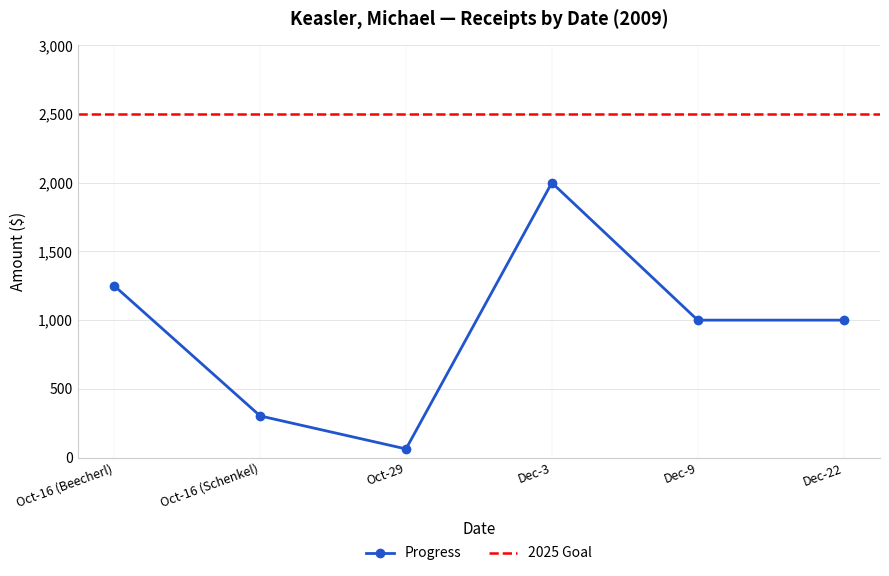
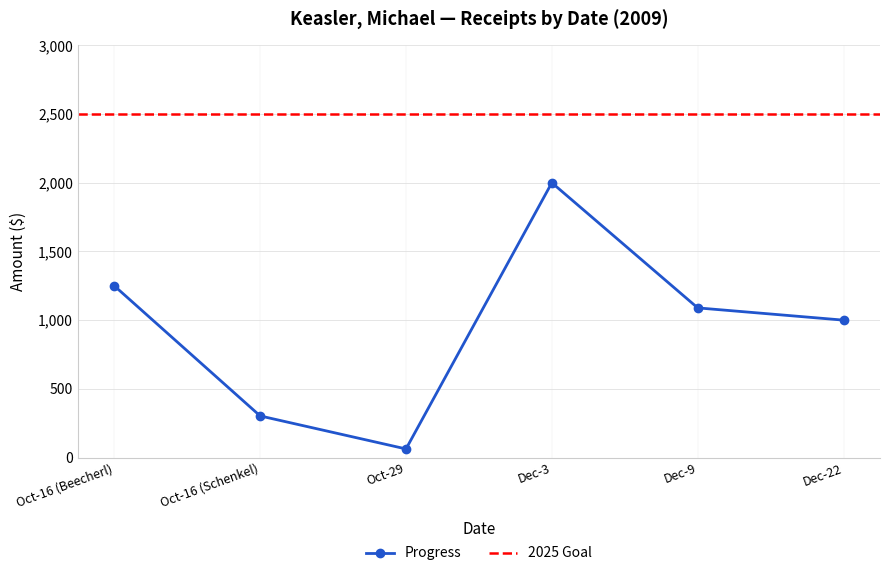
Dec-9: 1,000 -> 1,090
